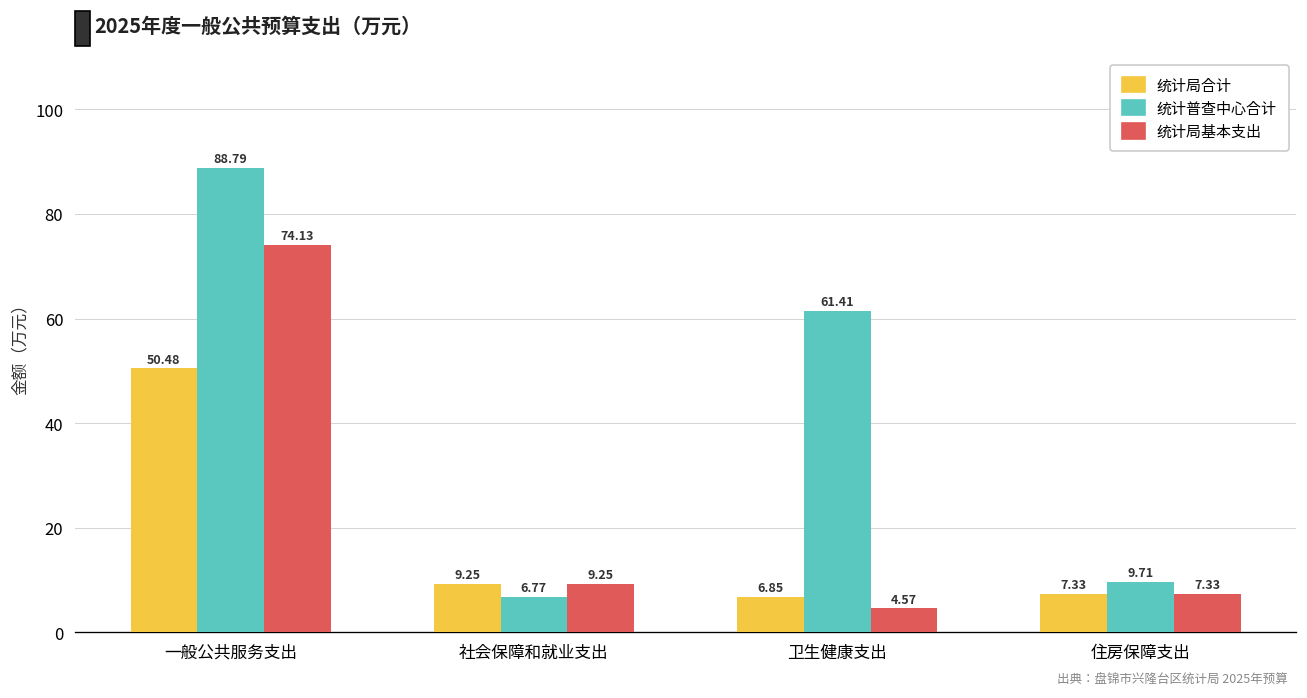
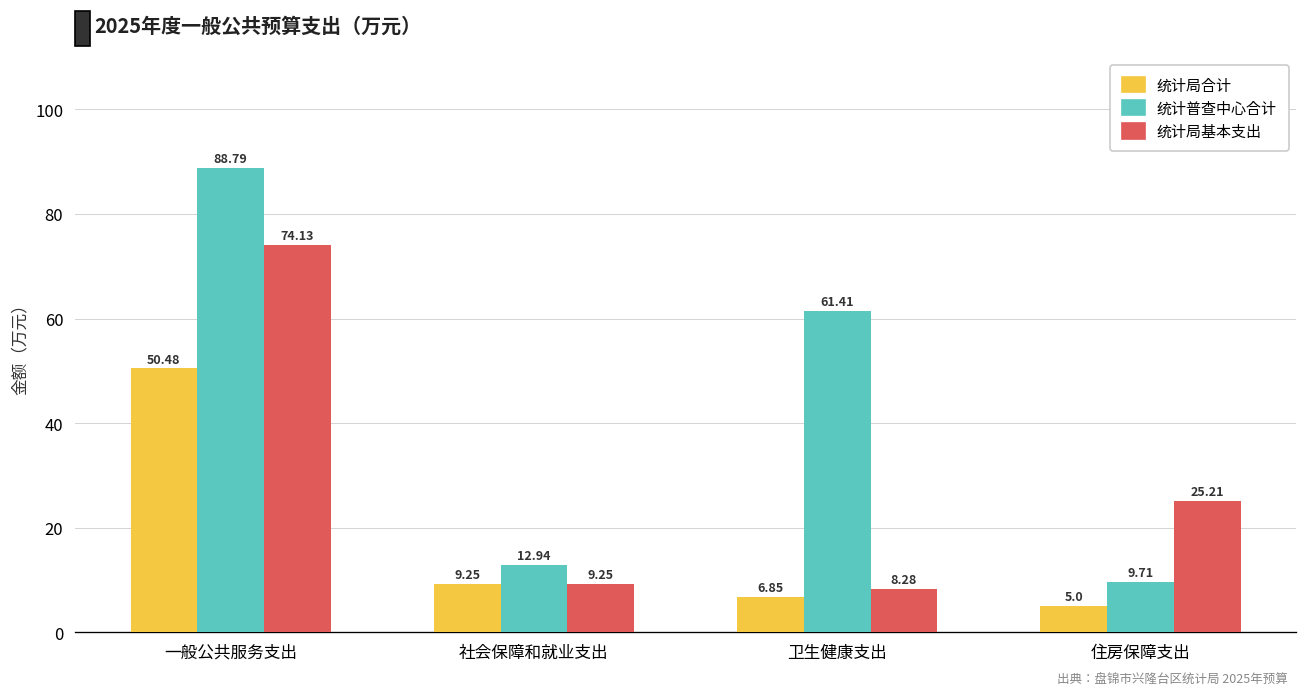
统计普查中心合计, 社会保障和就业支出: 6.77 -> 12.94
统计局基本支出, 卫生健康支出: 4.57 -> 8.28
统计局合计, 住房保障支出: 7.33 -> 5.0
统计局基本支出, 住房保障支出: 7.33 -> 25.21
